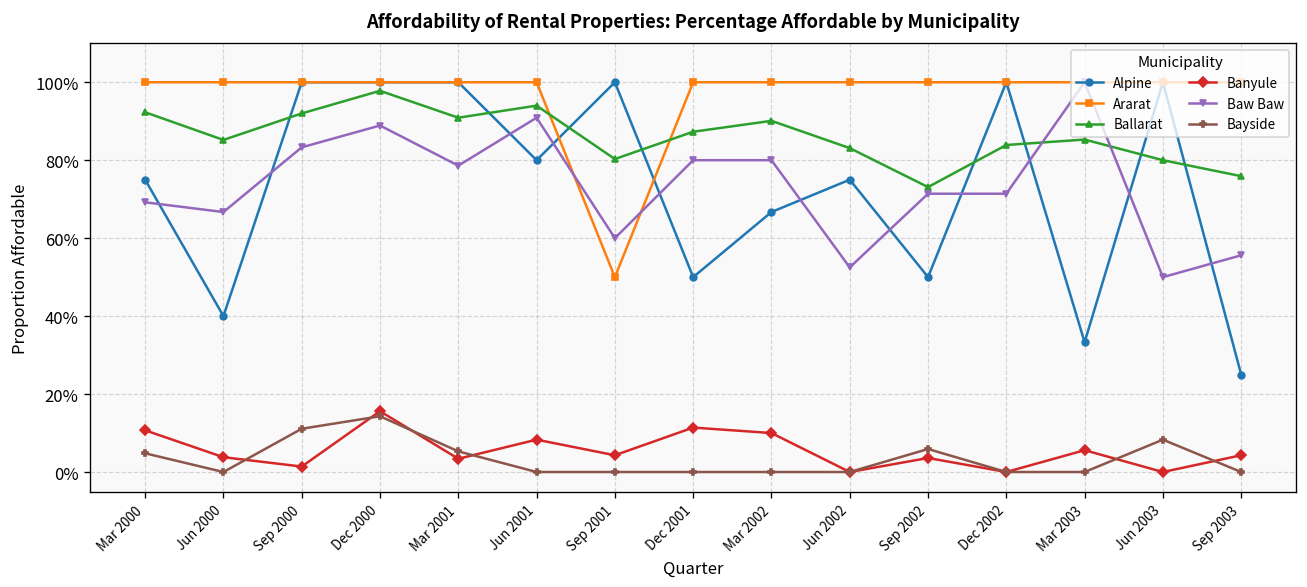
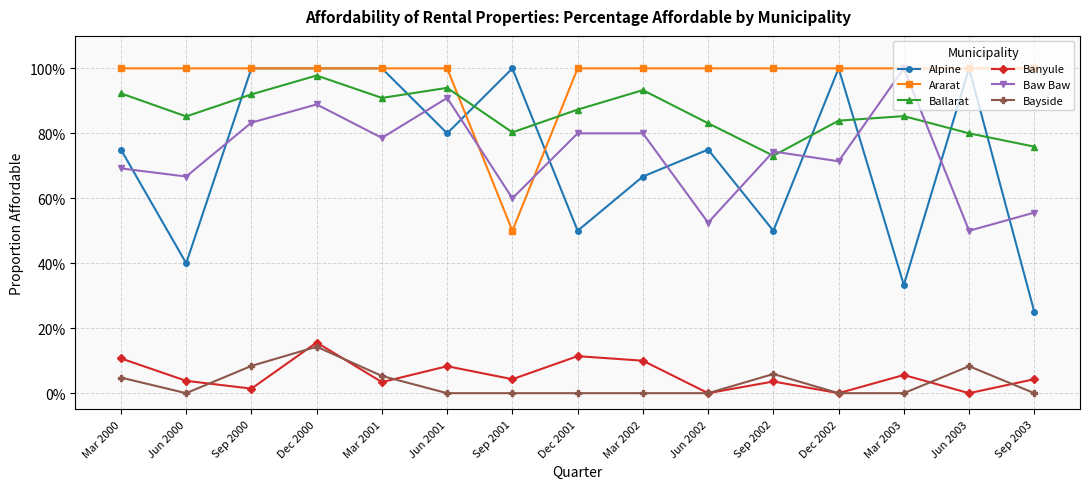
Bayside, Sep 2000: 11% -> 8%
Ballarat, Mar 2002: 90% -> 93%
Baw Baw, Sep 2002: 71% -> 74%
